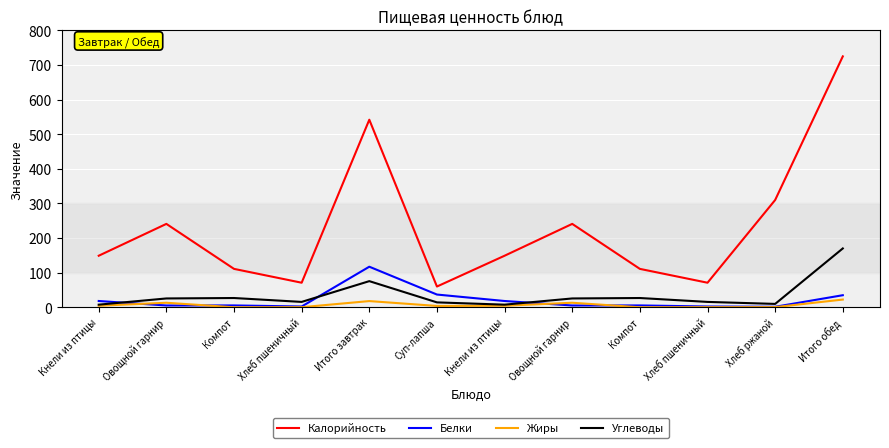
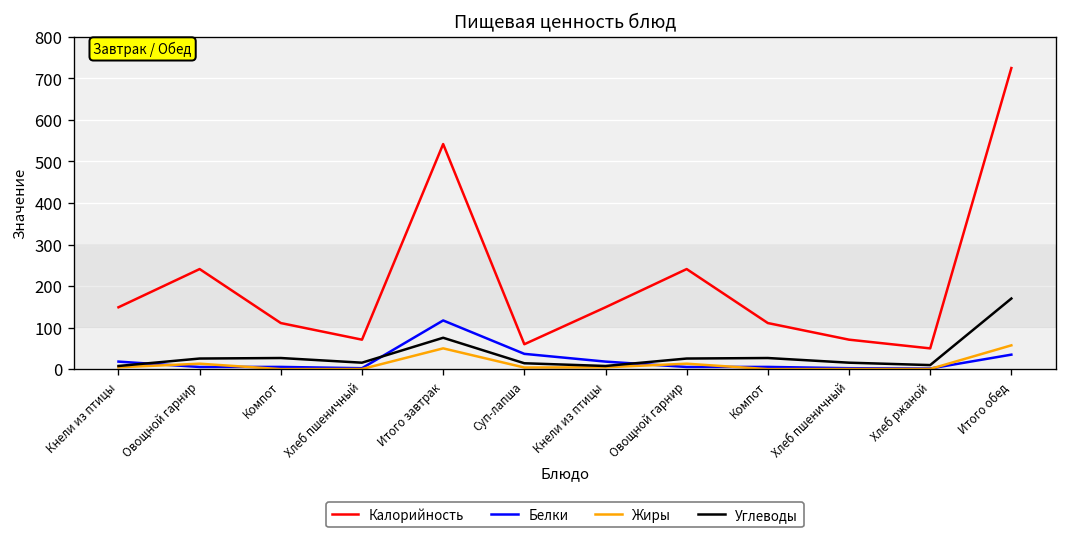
Жиры, Итого завтрак: 20 -> 50
Калорийность, Хлеб ржаной: 310 -> 50
Жиры, Итого обед: 20 -> 60
